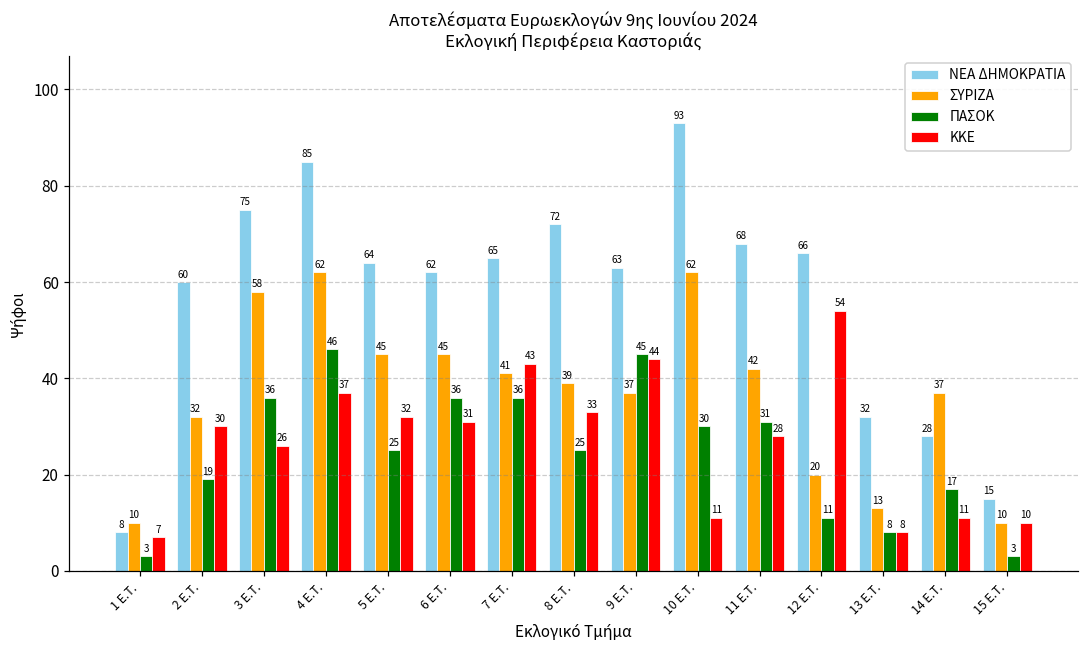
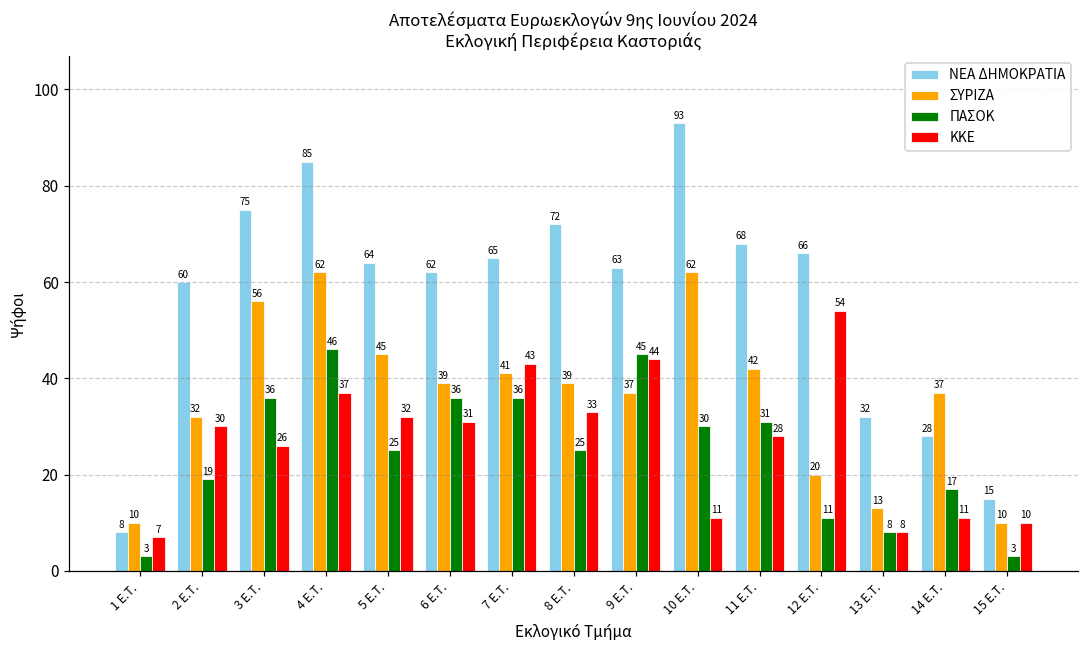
ΣΥΡΙΖΑ, 3 E.T.: 58 -> 56
ΣΥΡΙΖΑ, 6 E.T.: 45 -> 39
